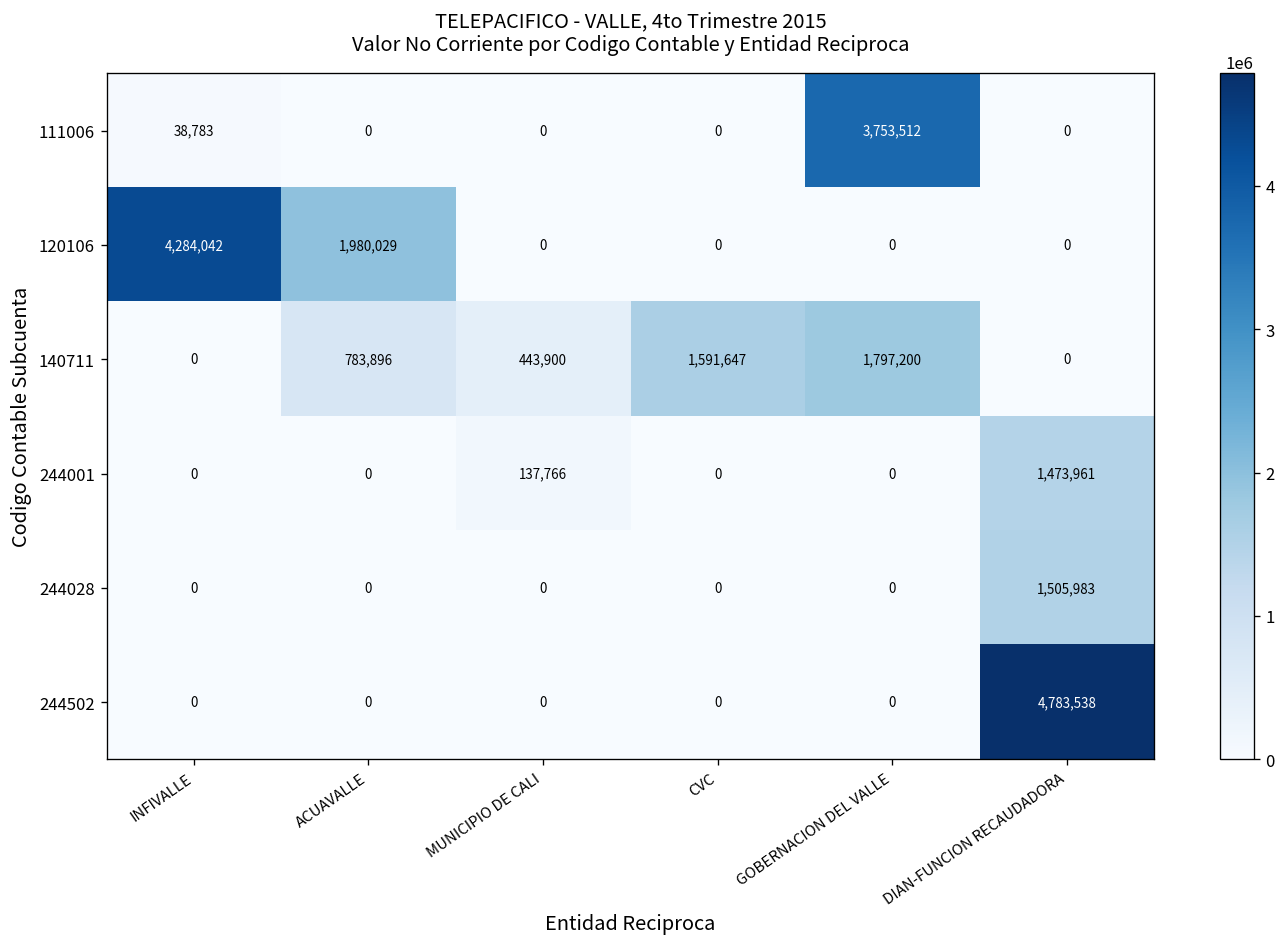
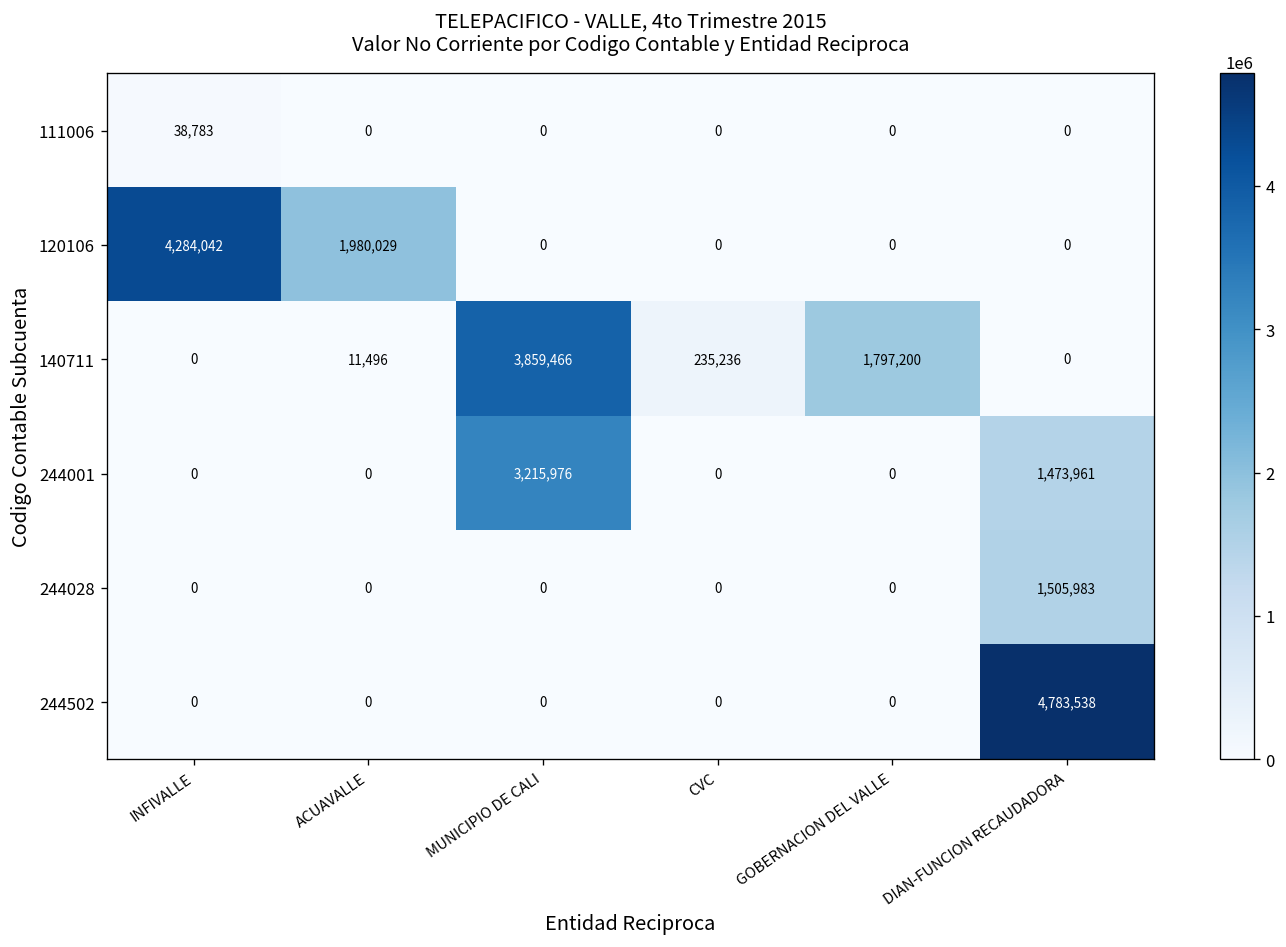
111006, GOBERNACION DEL VALLE: 3,753,512 -> 0
140711, ACUAVALLE: 783,896 -> 11,496
140711, MUNICIPIO DE CALI: 443,900 -> 3,859,466
140711, CVC: 1,591,647 -> 235,236
244001, MUNICIPIO DE CALI: 137,766 -> 3,215,976
